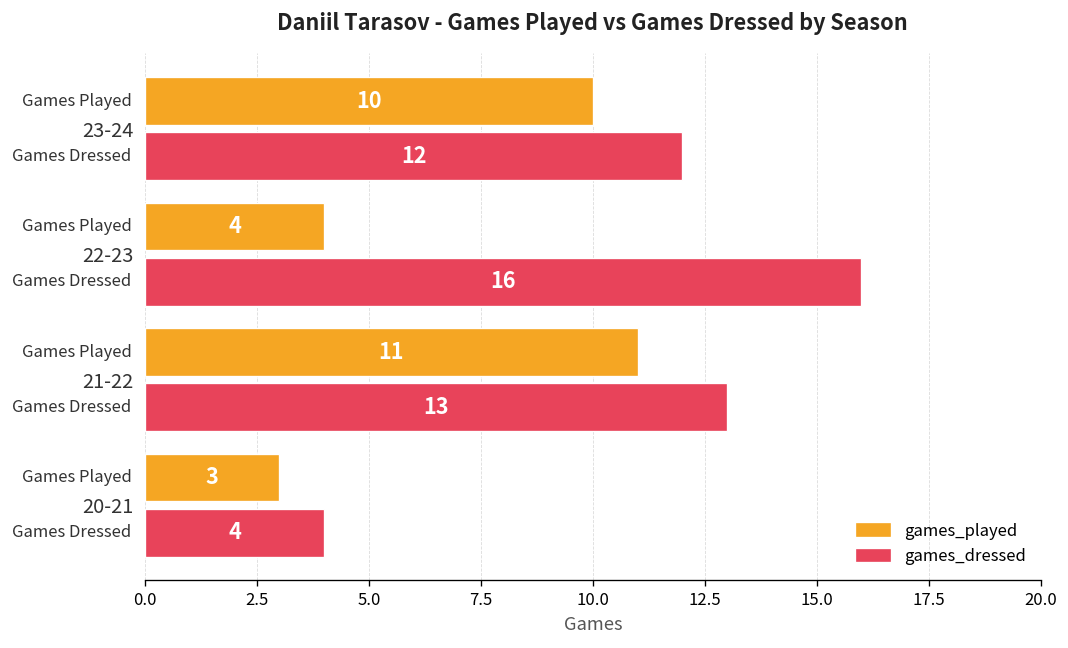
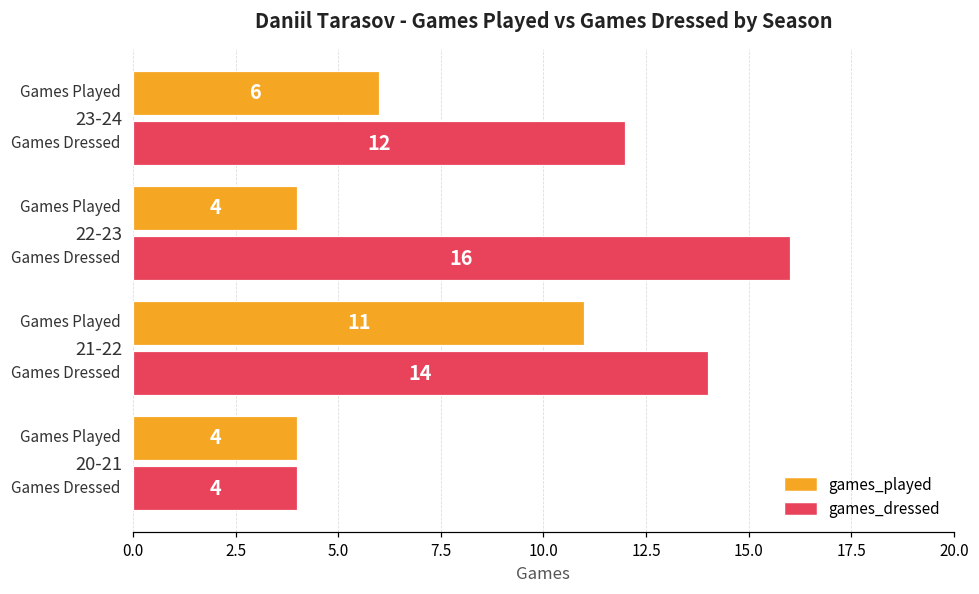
games_played, 23-24: 10 -> 6
games_dressed, 21-22: 13 -> 14
games_played, 20-21: 3 -> 4
